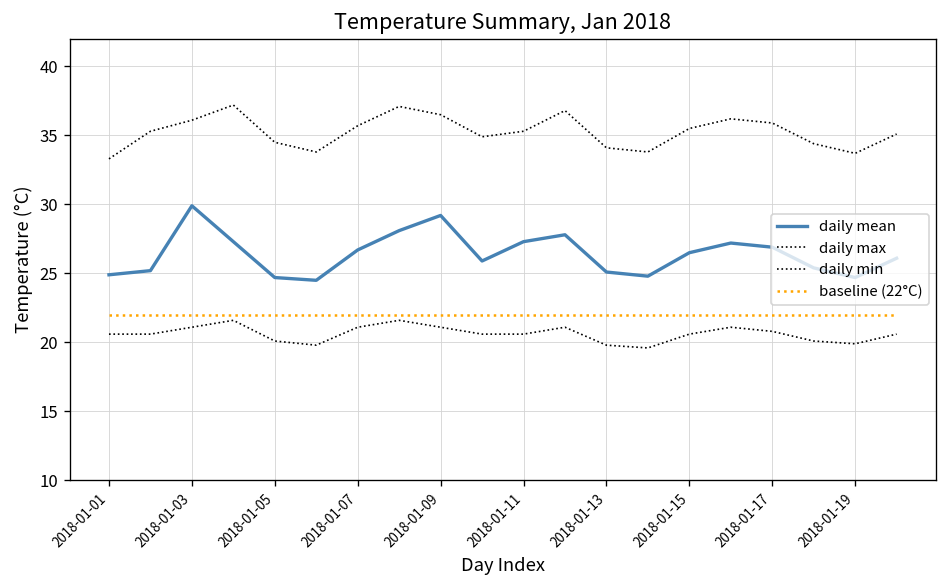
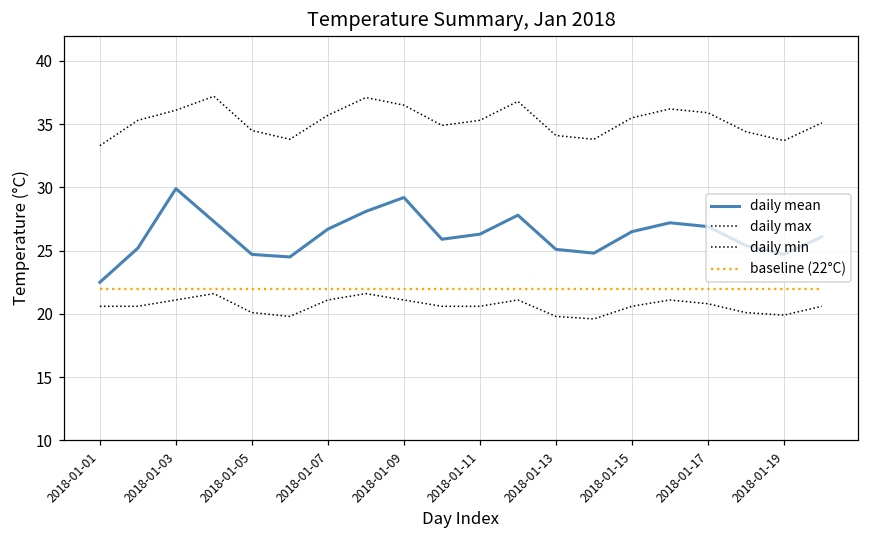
daily mean, 2018-01-01: 24.9 -> 22.5
daily mean, 2018-01-11: 27.3 -> 26.3
